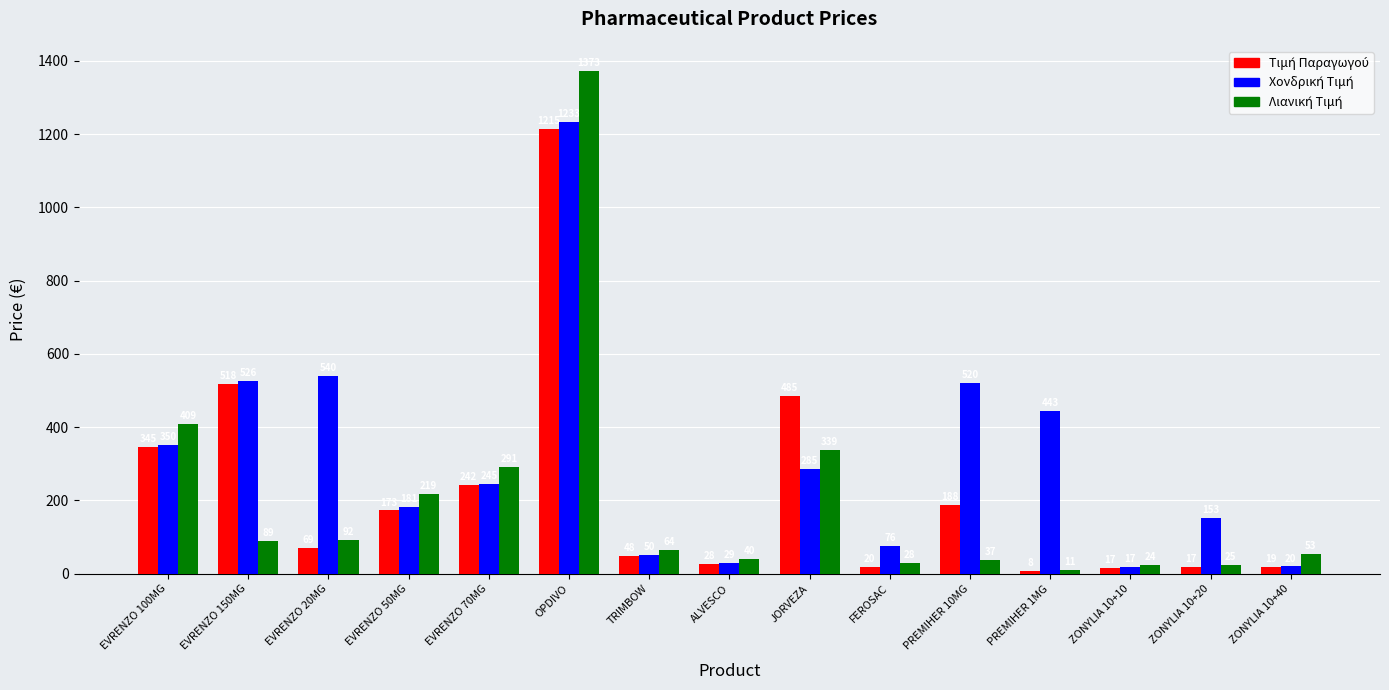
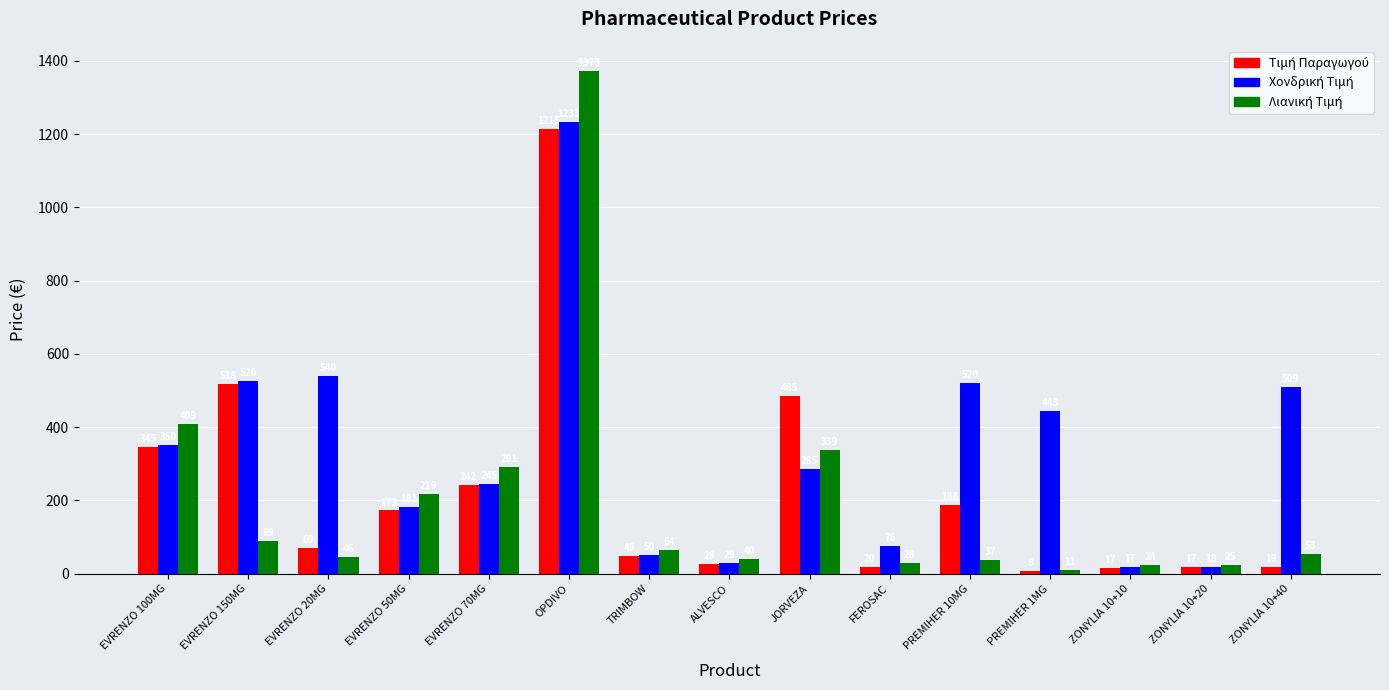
Λιανική Τιμή, EVRENZO 20MG: 90 -> 50
Χονδρική Τιμή, ZONYLIA 10+20: 150 -> 20
Χονδρική Τιμή, ZONYLIA 10+40: 20 -> 510
